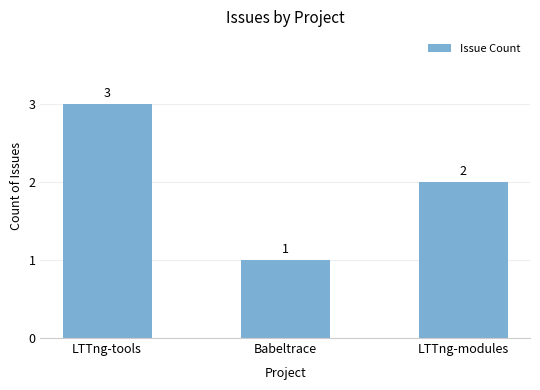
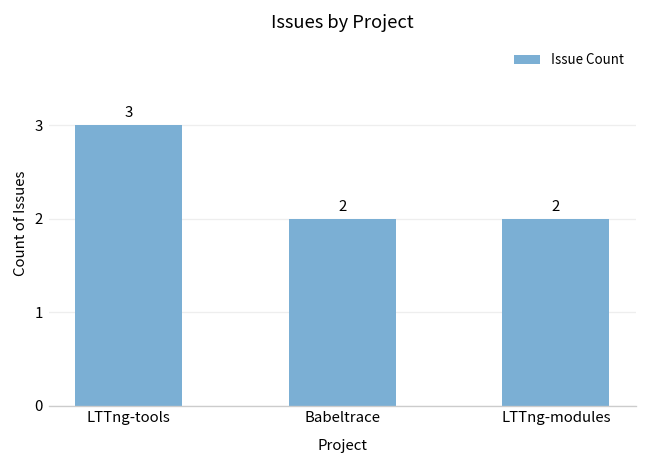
Babeltrace: 1 -> 2
